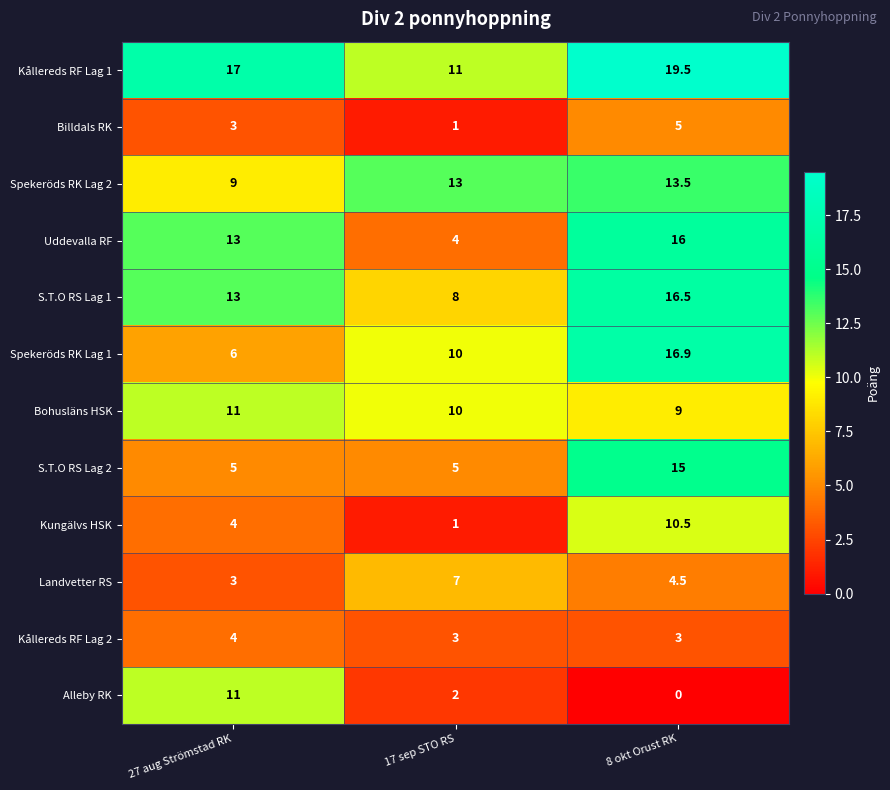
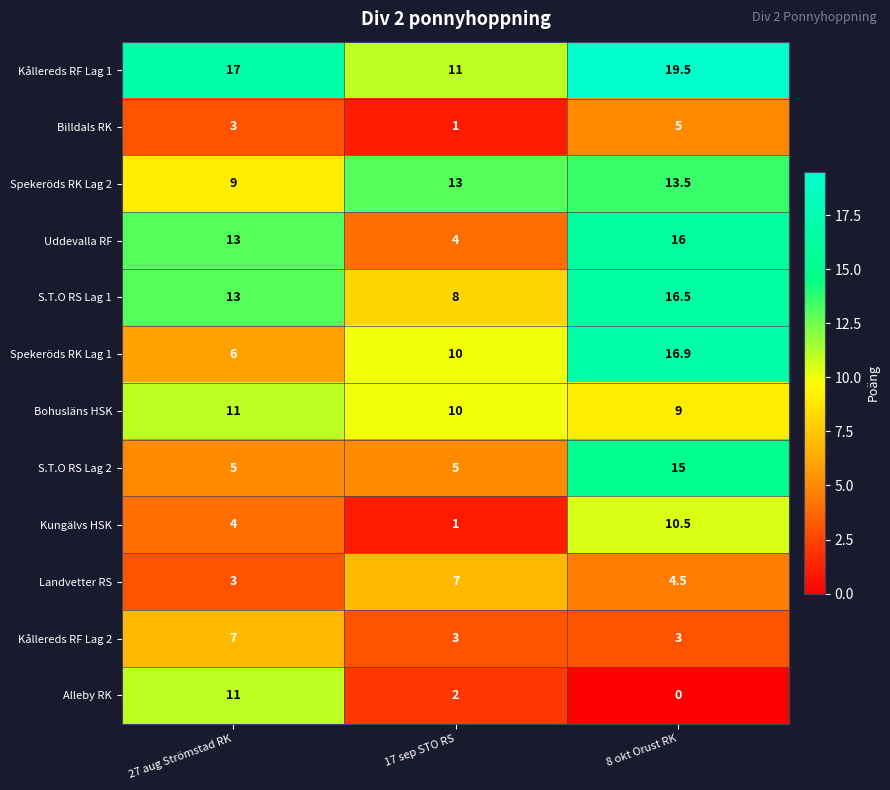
Kållereds RF Lag 2, 27 aug Strömstad RK: 4 -> 7
